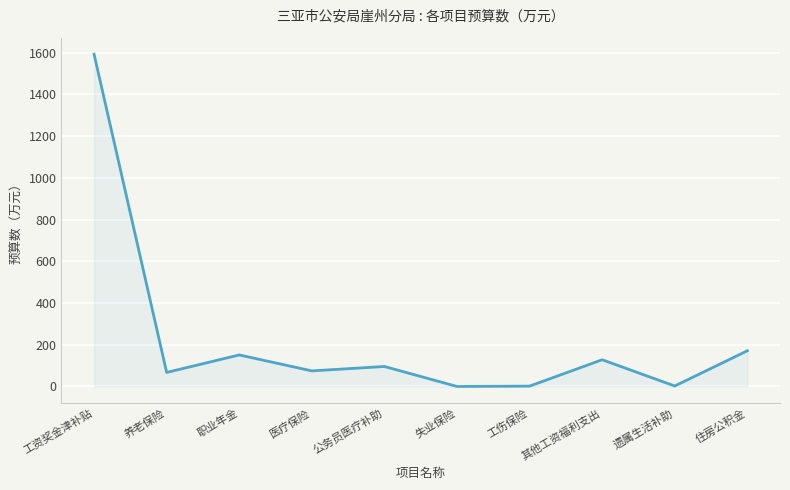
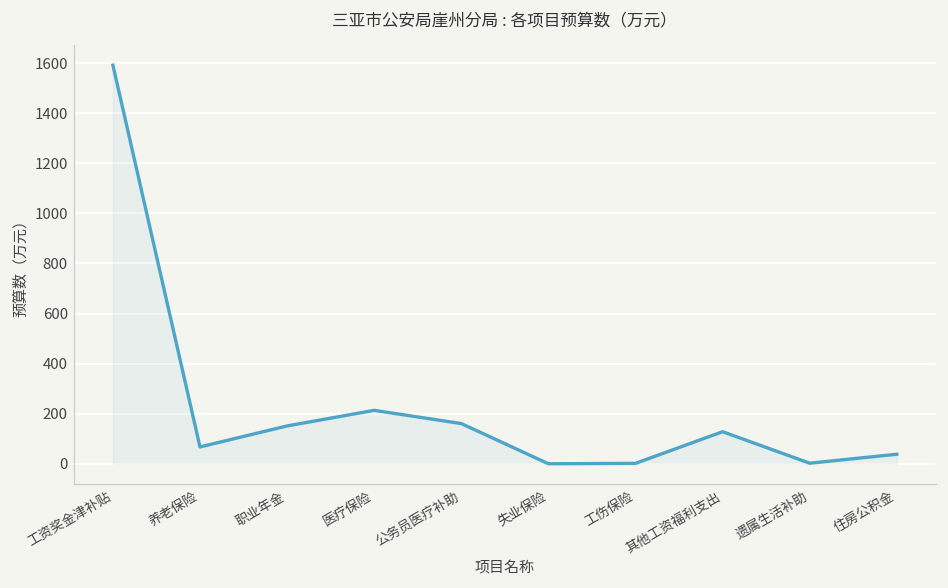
医疗保险: 70 -> 210
公务员医疗补助: 100 -> 160
住房公积金: 170 -> 40
